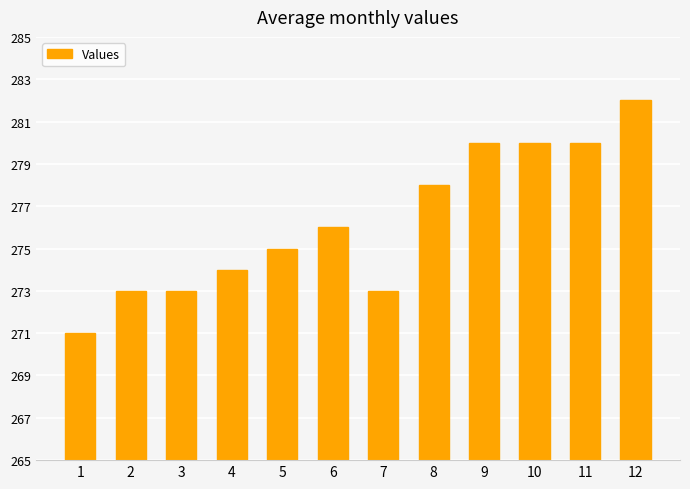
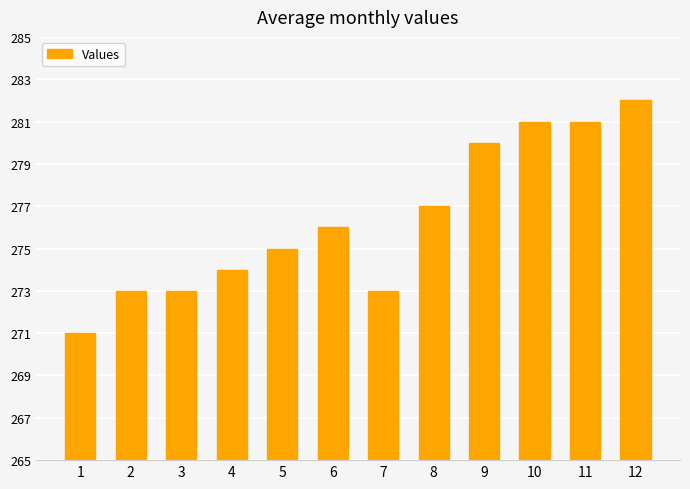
8: 278 -> 277
10: 280 -> 281
11: 280 -> 281
